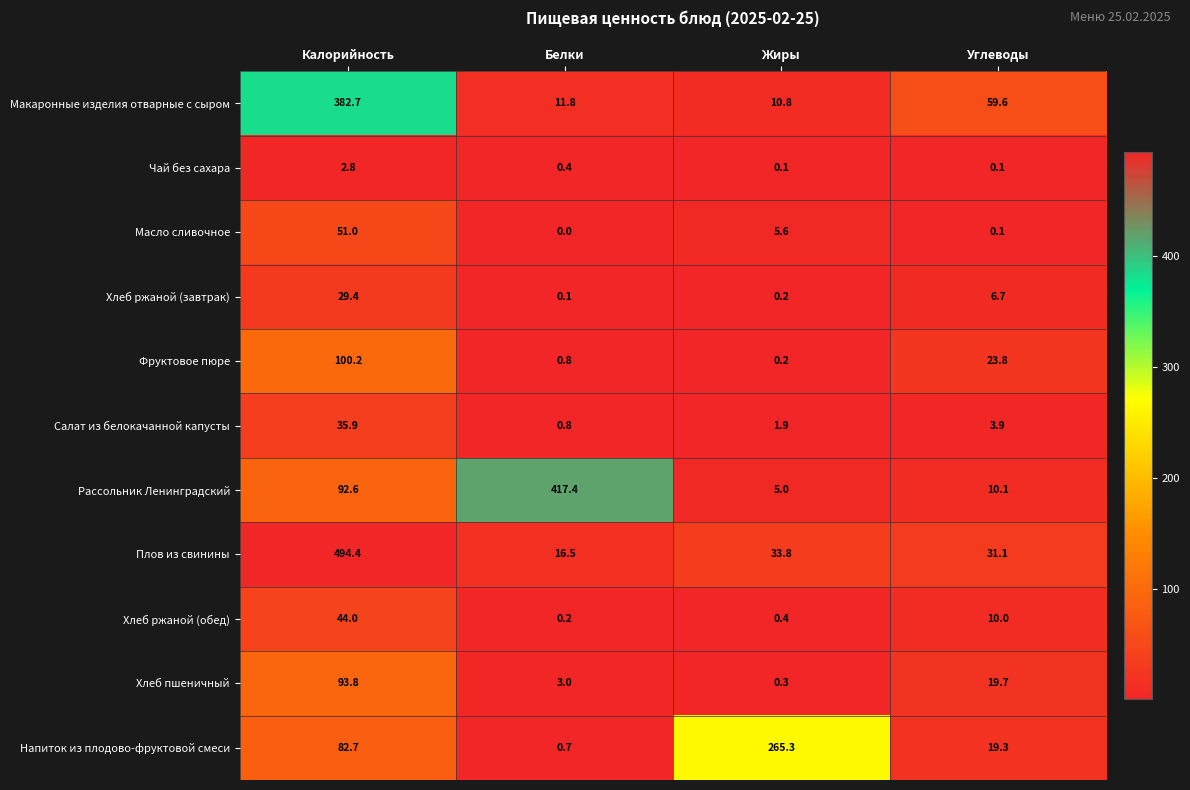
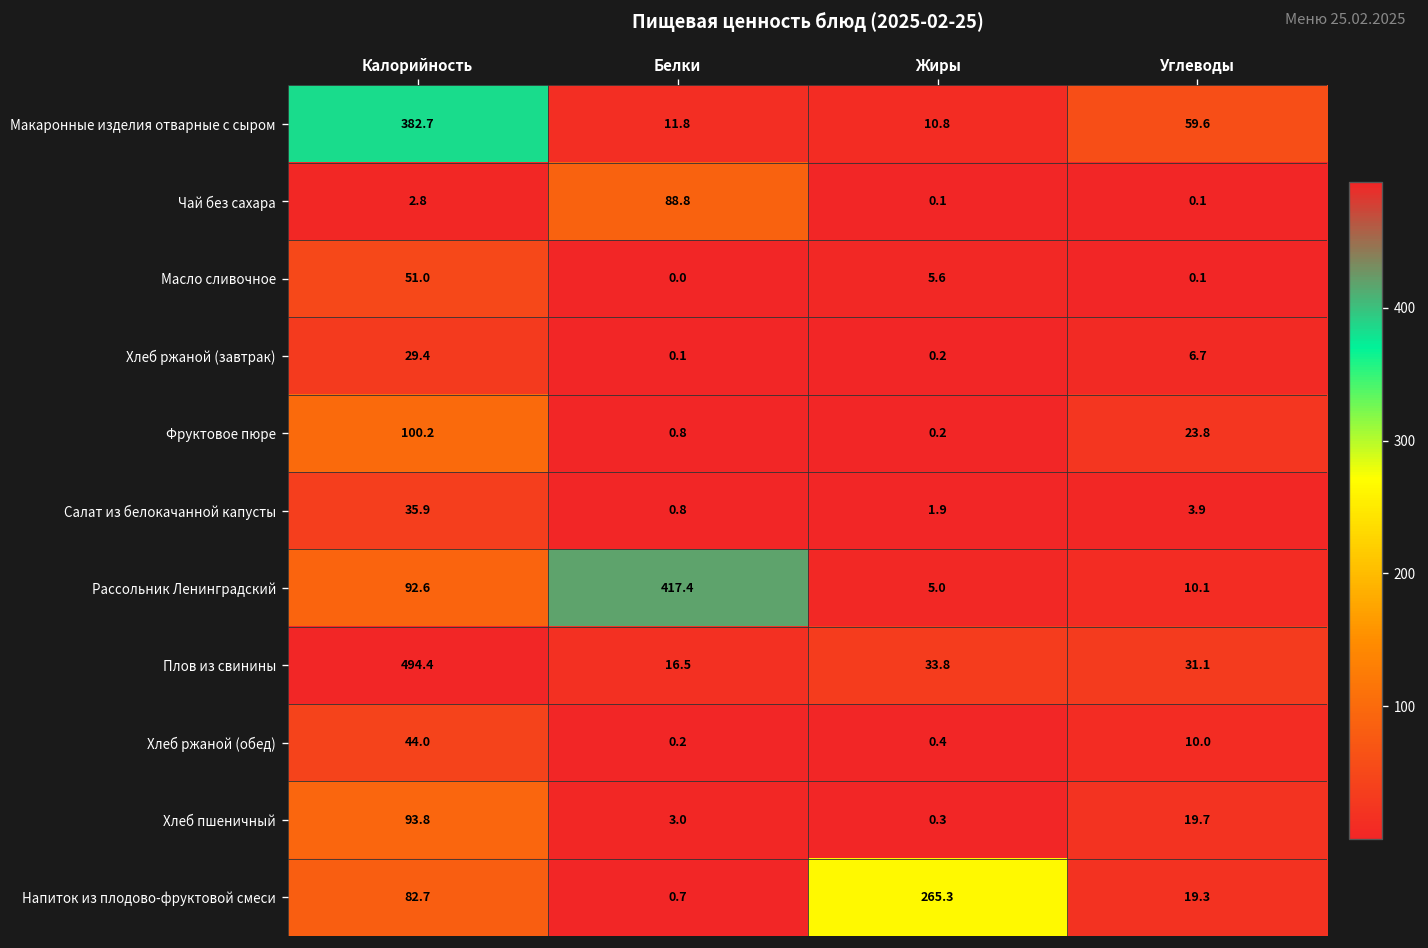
Чай без сахара, Белки: 0.4 -> 88.8
